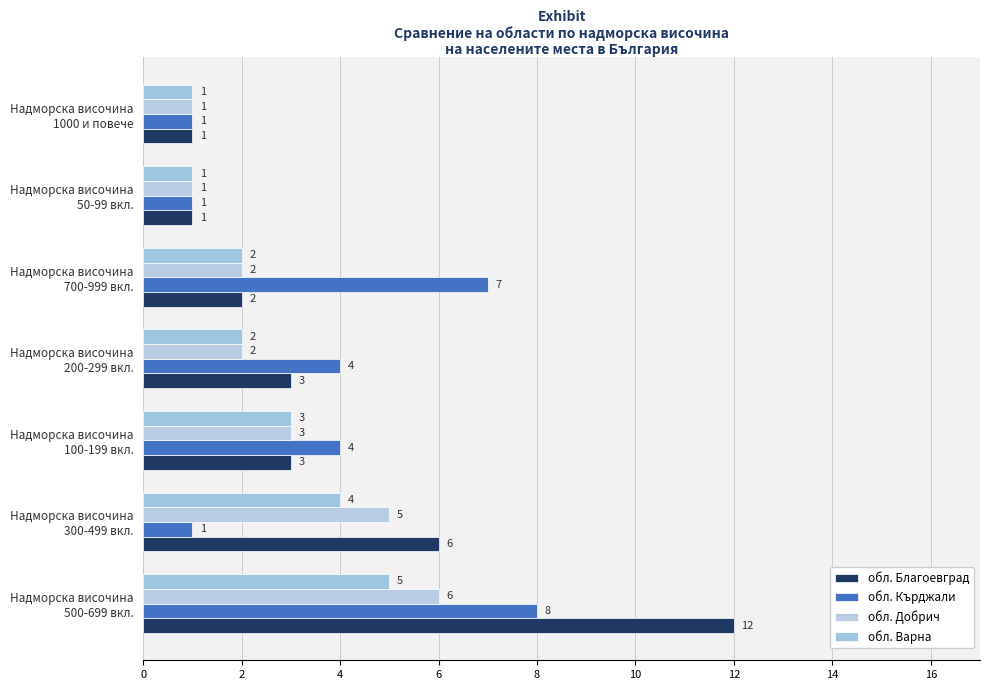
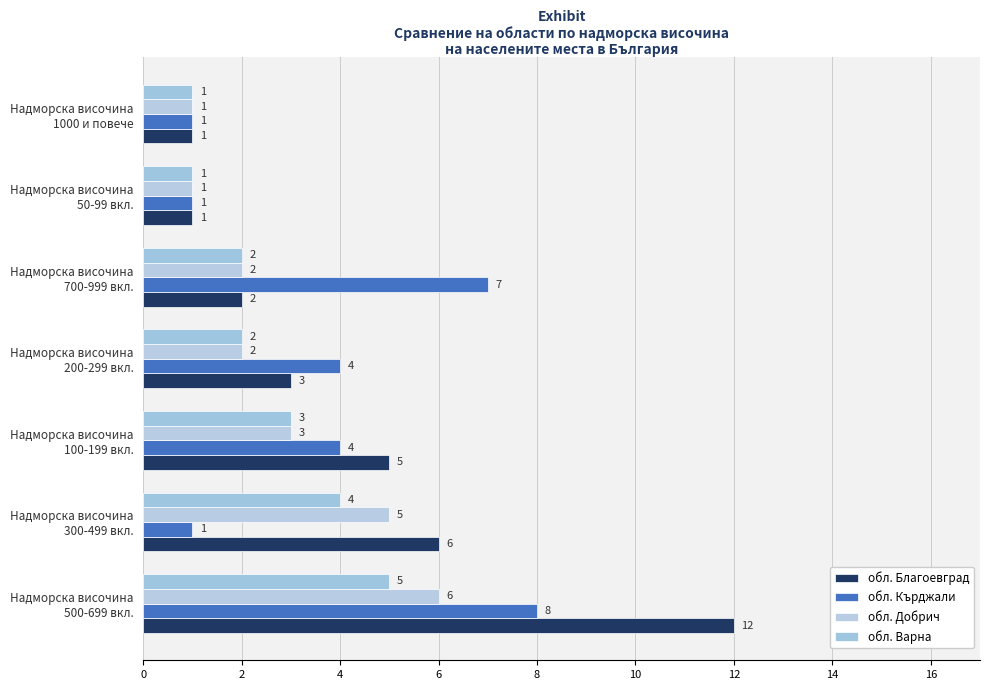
обл. Благоевград, Надморска височина 100-199 вкл.: 3 -> 5
